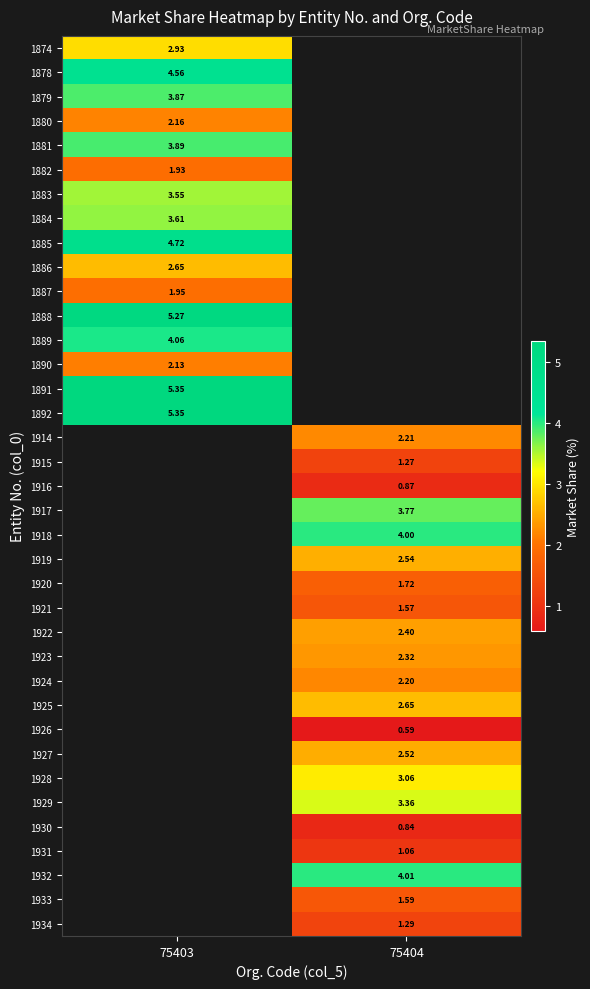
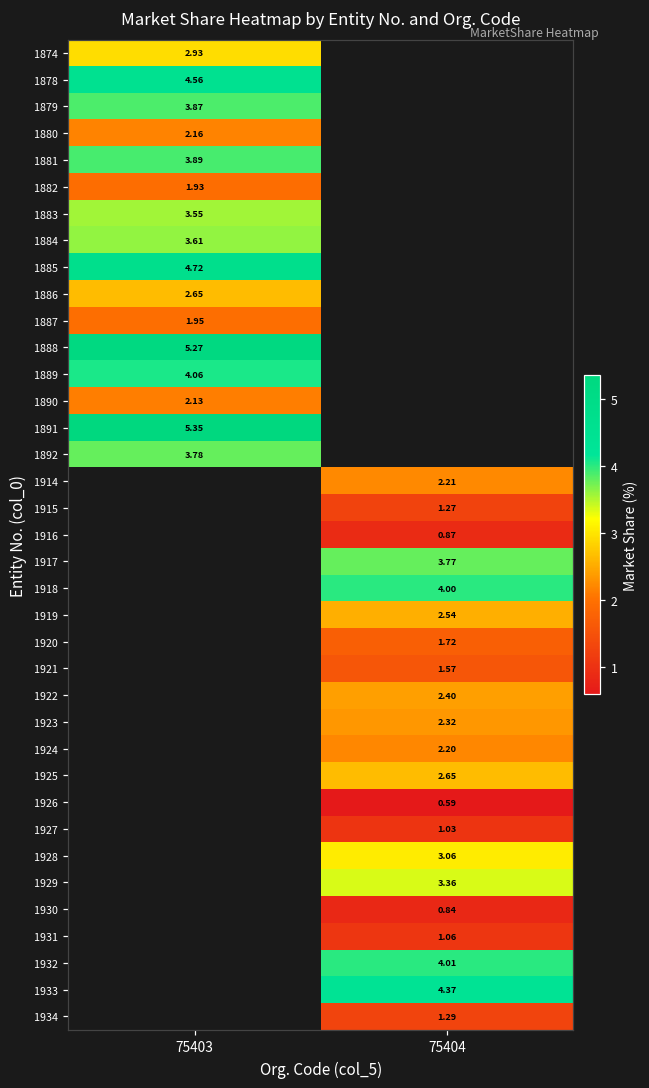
1892, 75403: 5.35 -> 3.78
1927, 75404: 2.52 -> 1.03
1933, 75404: 1.59 -> 4.37
